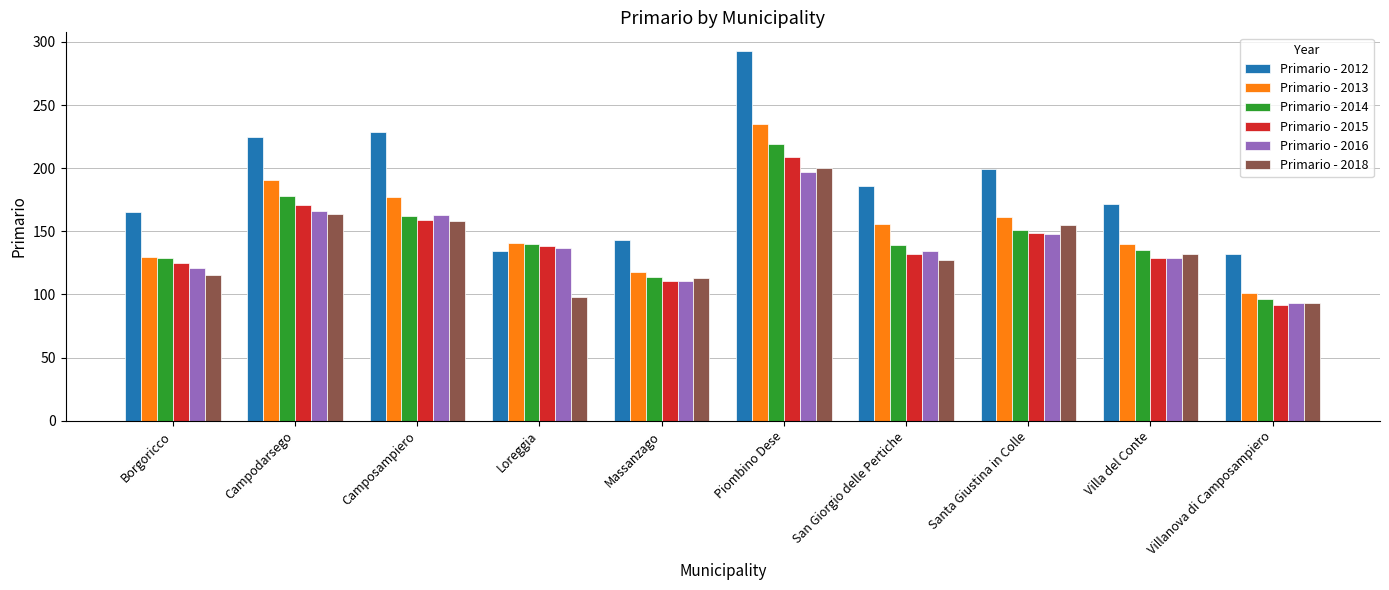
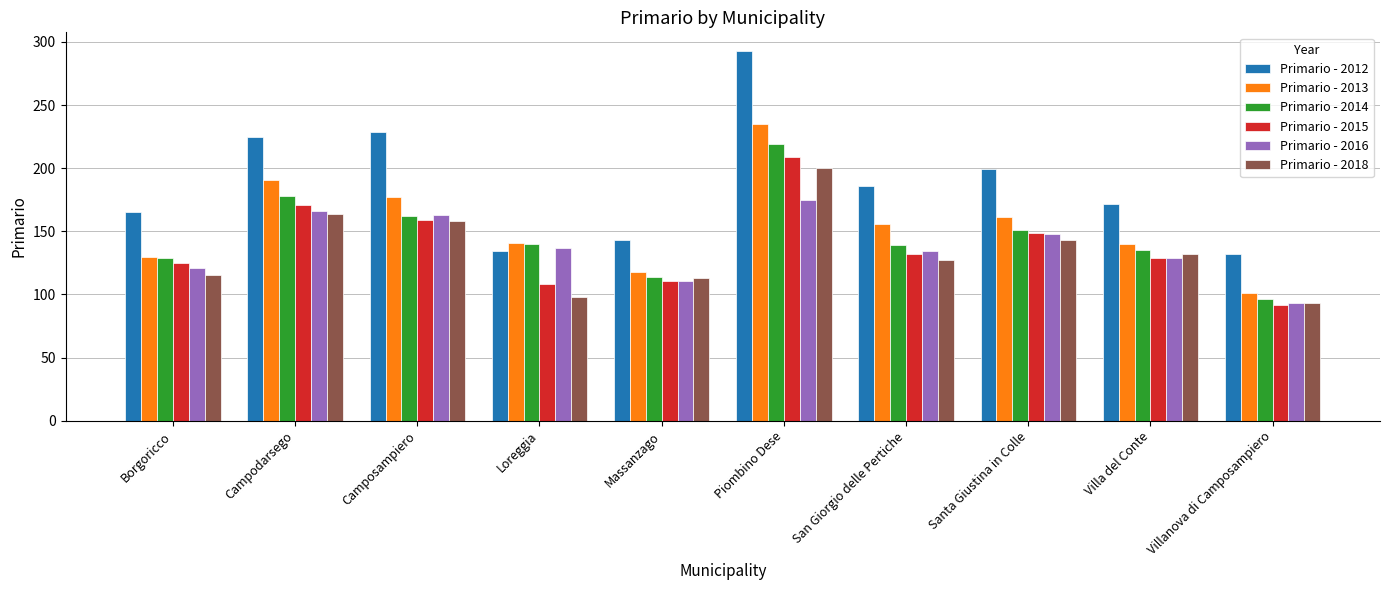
Primario - 2015, Loreggia: 138 -> 108
Primario - 2016, Piombino Dese: 197 -> 175
Primario - 2018, Santa Giustina in Colle: 155 -> 143
